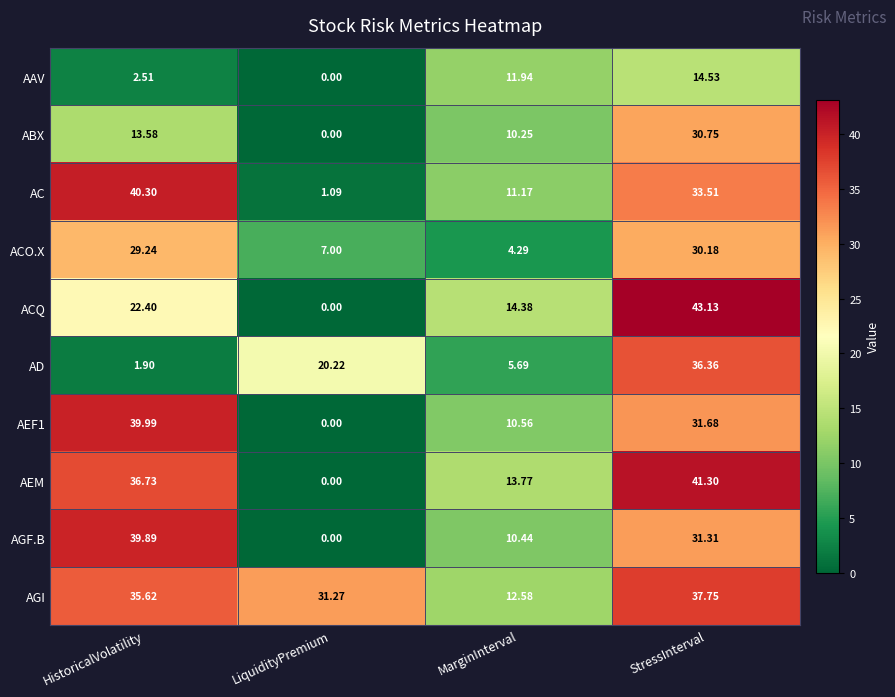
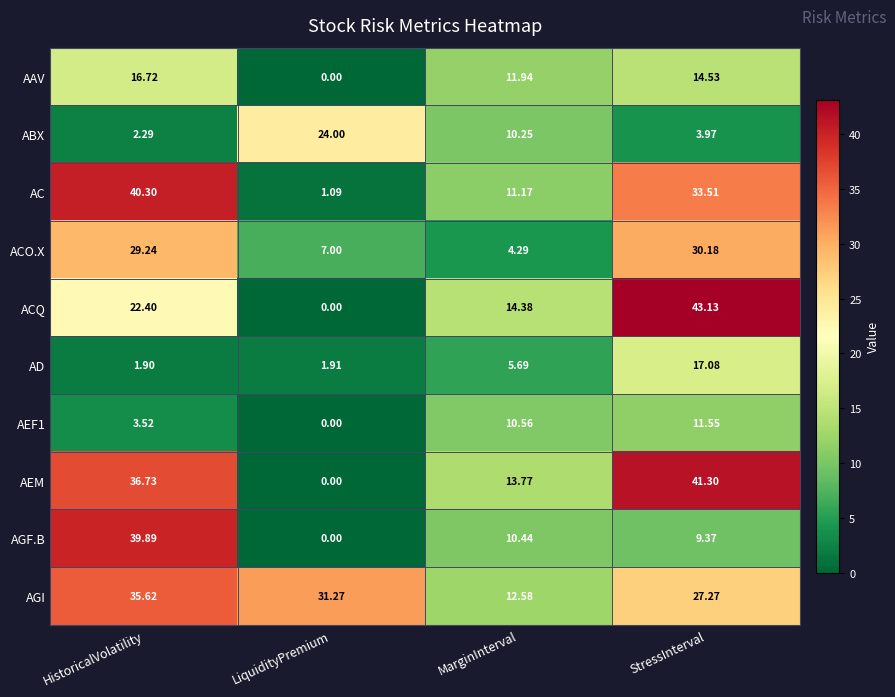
AAV, HistoricalVolatility: 2.51 -> 16.72
ABX, HistoricalVolatility: 13.58 -> 2.29
ABX, LiquidityPremium: 0.00 -> 24.00
ABX, StressInterval: 30.75 -> 3.97
AD, LiquidityPremium: 20.22 -> 1.91
AD, StressInterval: 36.36 -> 17.08
AEF1, HistoricalVolatility: 39.99 -> 3.52
AEF1, StressInterval: 31.68 -> 11.55
AGF.B, StressInterval: 31.31 -> 9.37
AGI, StressInterval: 37.75 -> 27.27
